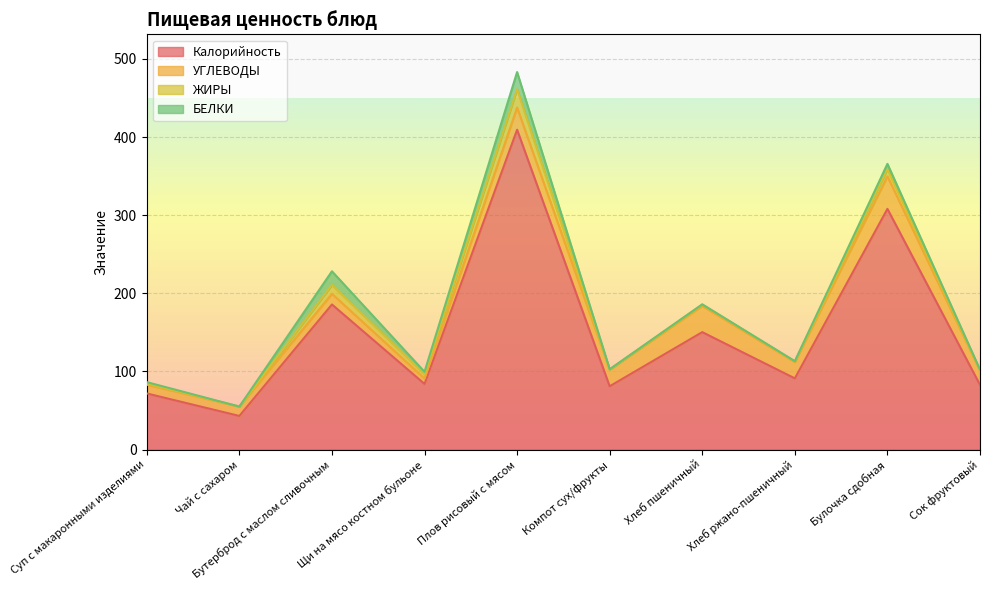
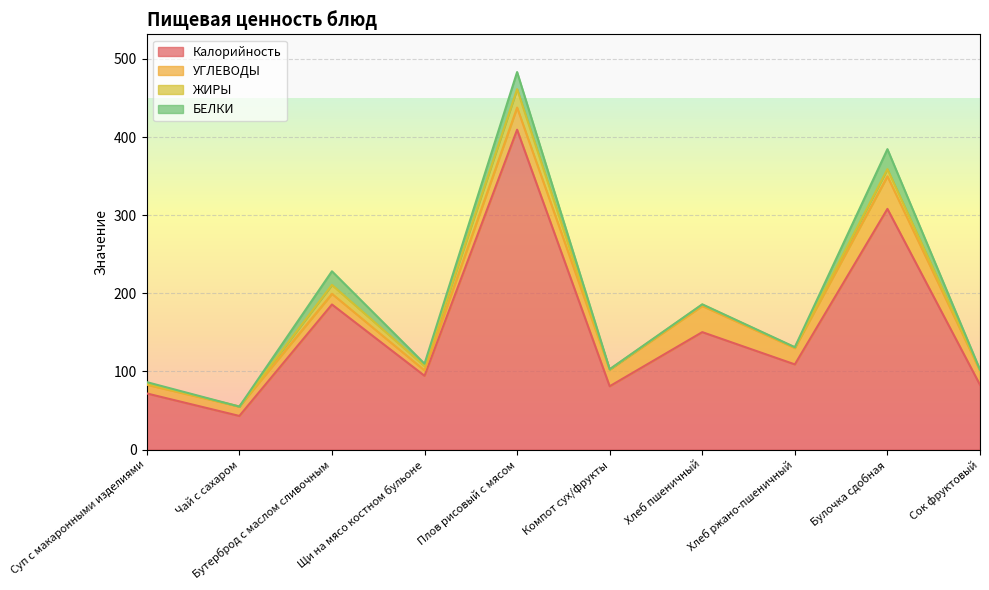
Калорийность, Щи на мясо костном бульоне: 80 -> 90
Калорийность, Хлеб ржано-пшеничный: 90 -> 110
БЕЛКИ, Булочка сдобная: 10 -> 30
